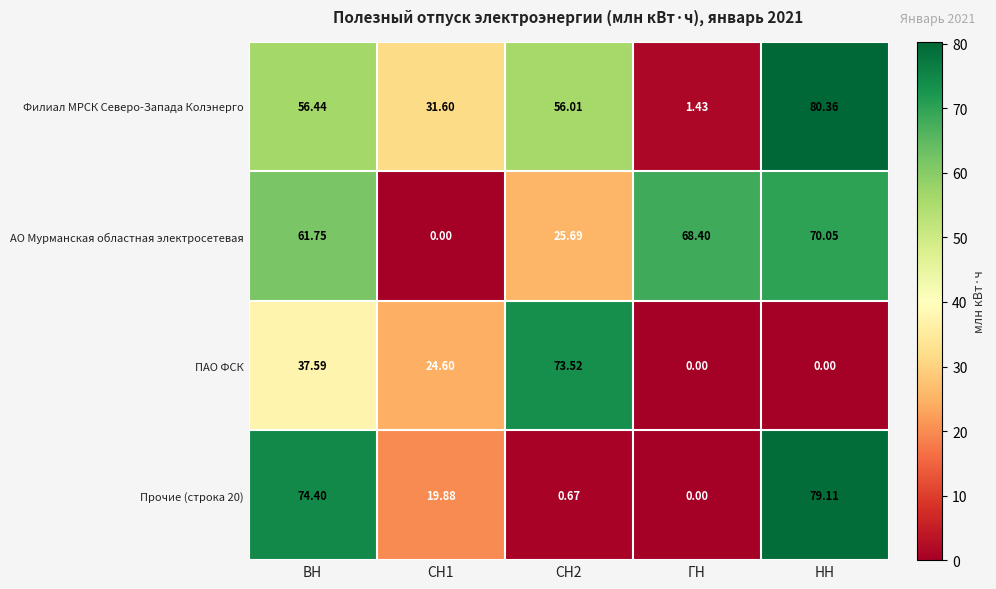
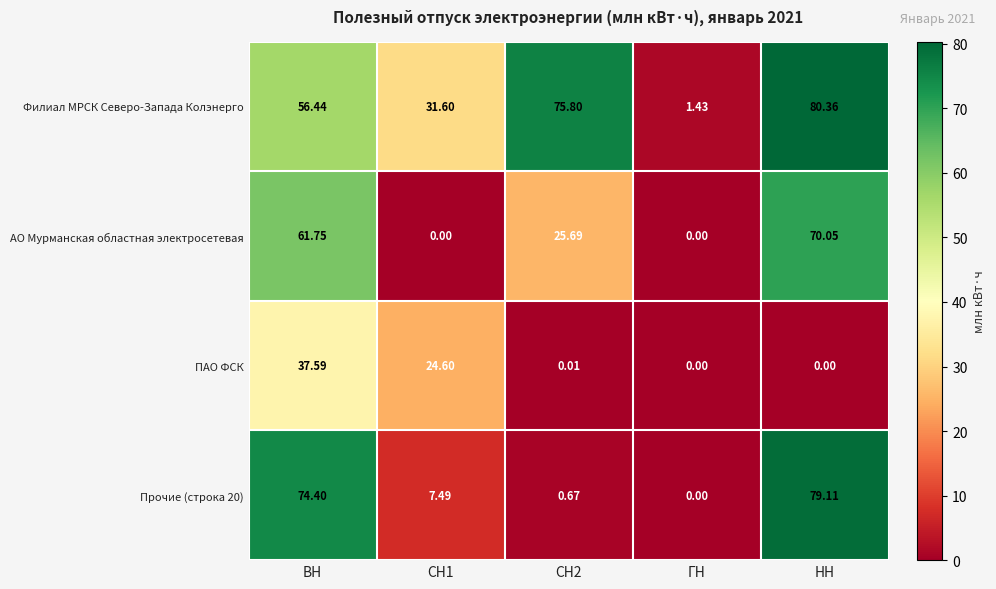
Филиал МРСК Северо-Запада Колэнерго, СН2: 56.01 -> 75.80
АО Мурманская областная электросетевая, ГН: 68.40 -> 0.00
ПАО ФСК, СН2: 73.52 -> 0.01
Прочие (строка 20), СН1: 19.88 -> 7.49
